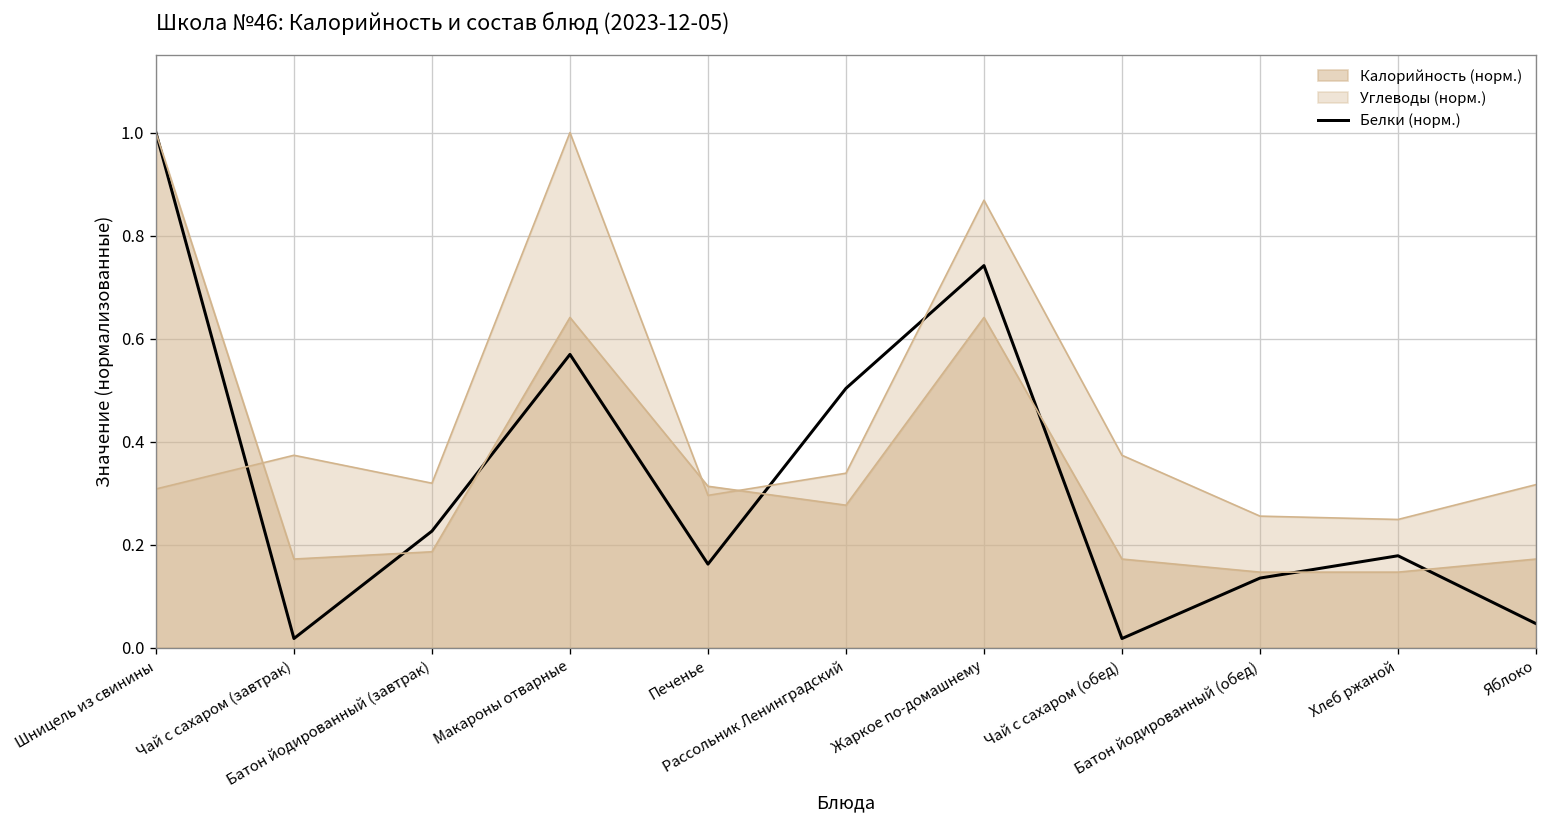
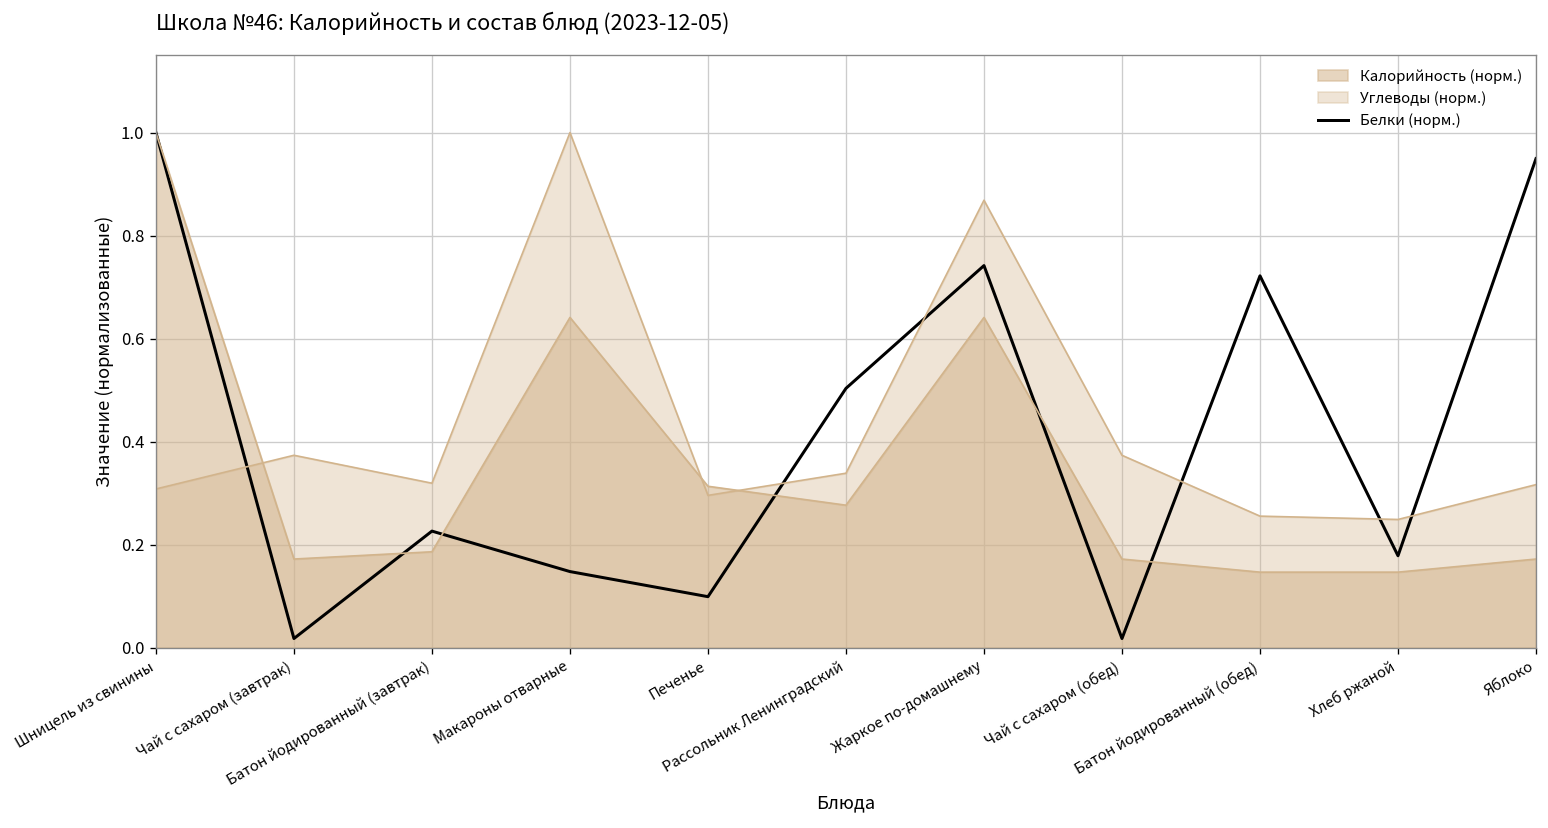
Белки (норм.), Макароны отварные: 0.57 -> 0.15
Белки (норм.), Печенье: 0.16 -> 0.10
Белки (норм.), Батон йодированный (обед): 0.14 -> 0.72
Белки (норм.), Яблоко: 0.05 -> 0.95
